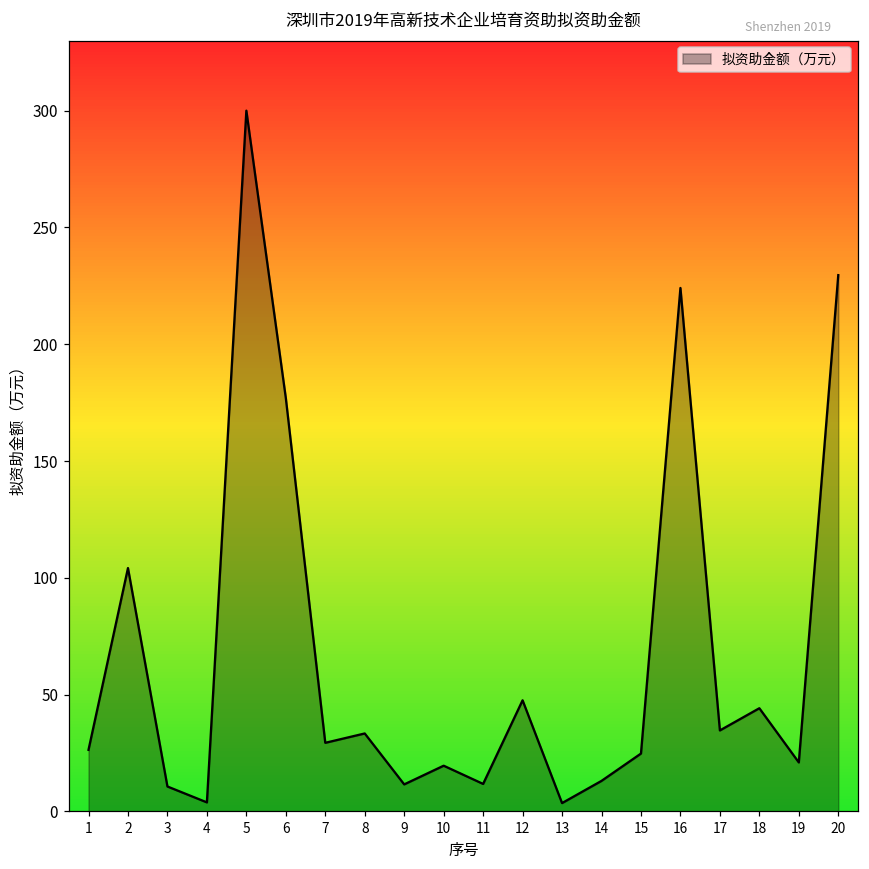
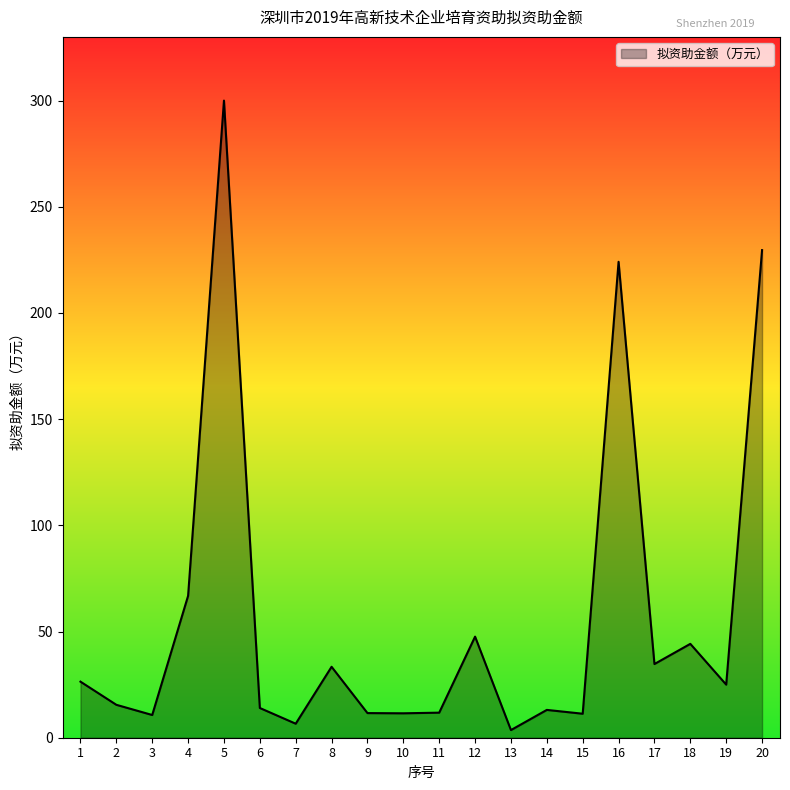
2: 104 -> 16
4: 4 -> 67
6: 177 -> 14
7: 29 -> 7
10: 20 -> 12
15: 25 -> 11
19: 21 -> 25
